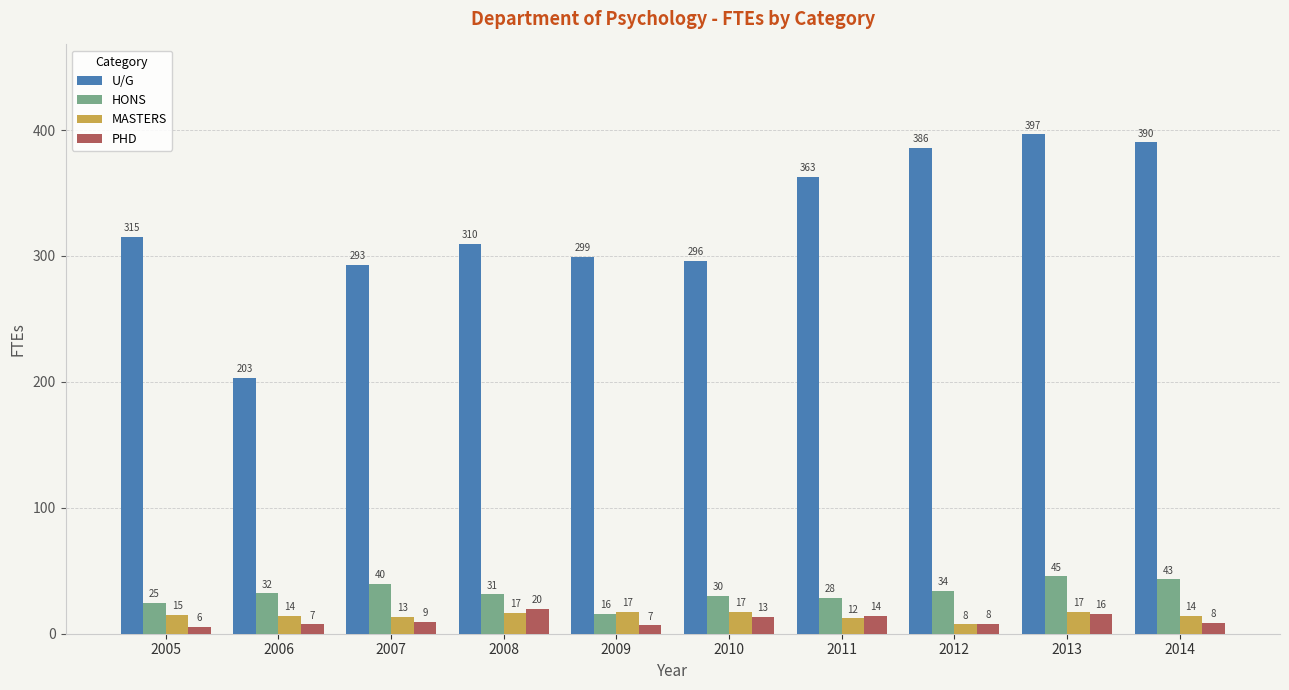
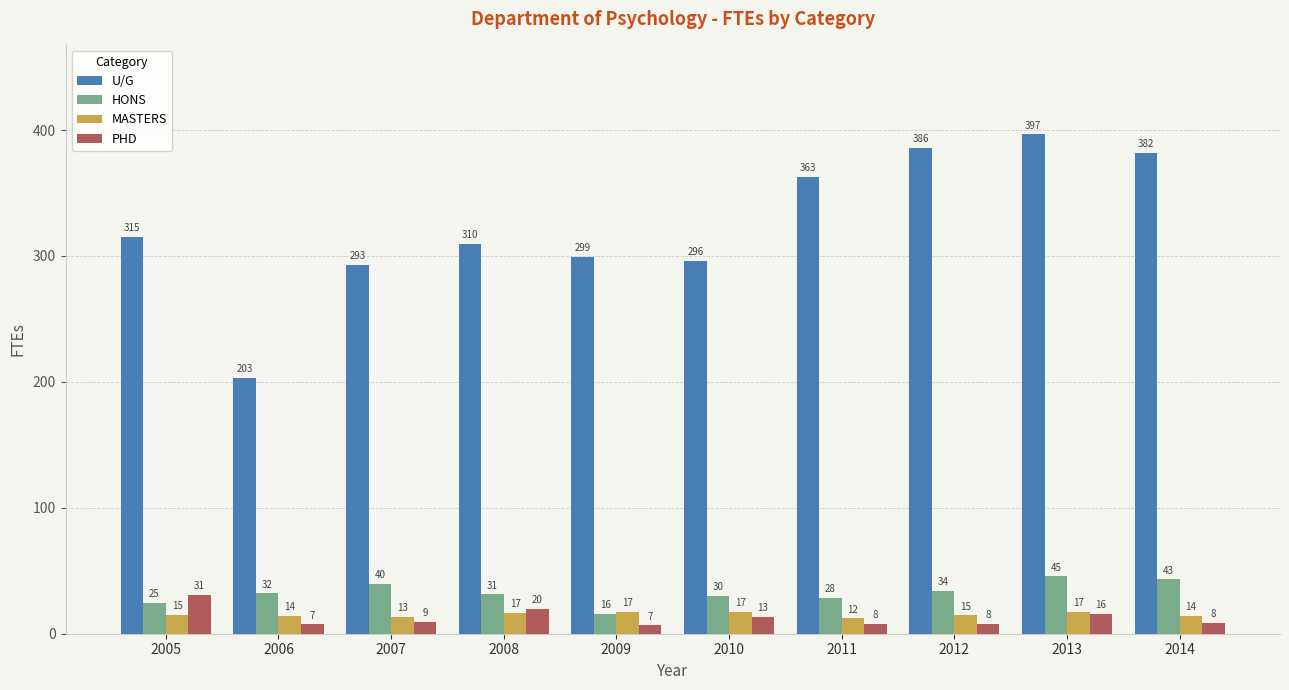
PHD, 2005: 6 -> 31
PHD, 2011: 14 -> 8
MASTERS, 2012: 8 -> 15
U/G, 2014: 390 -> 382
